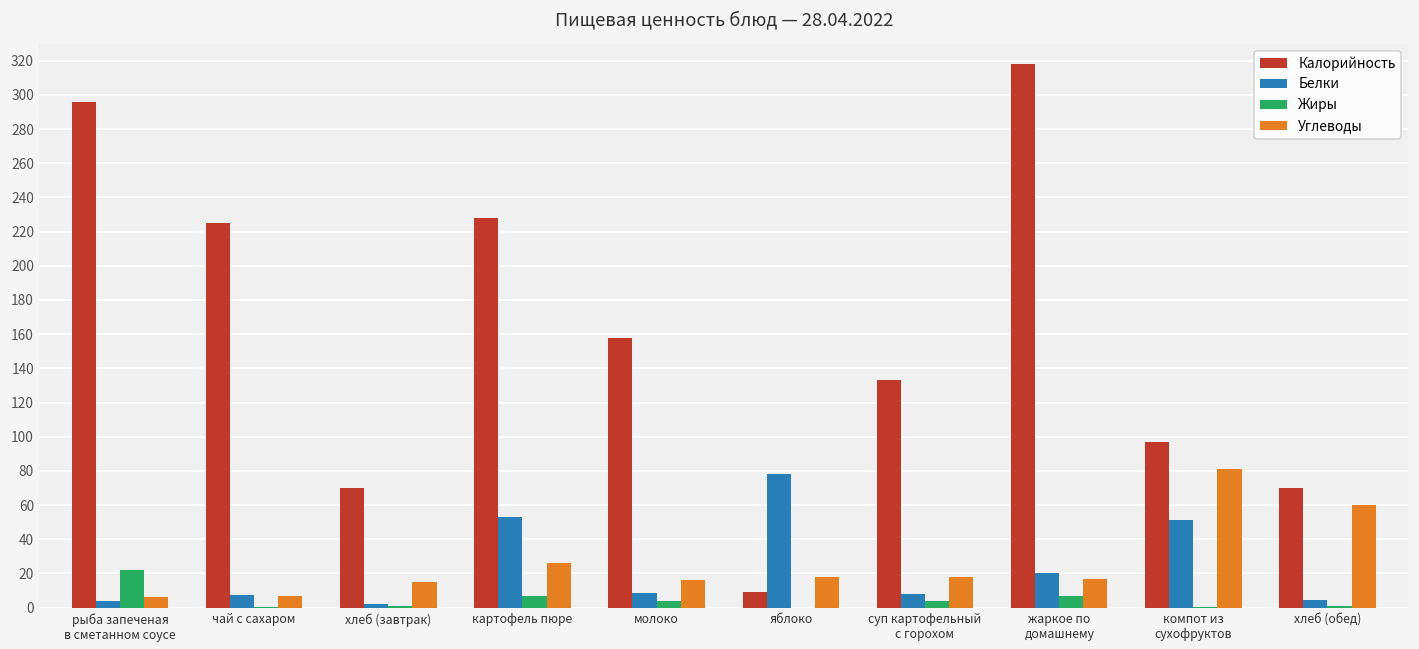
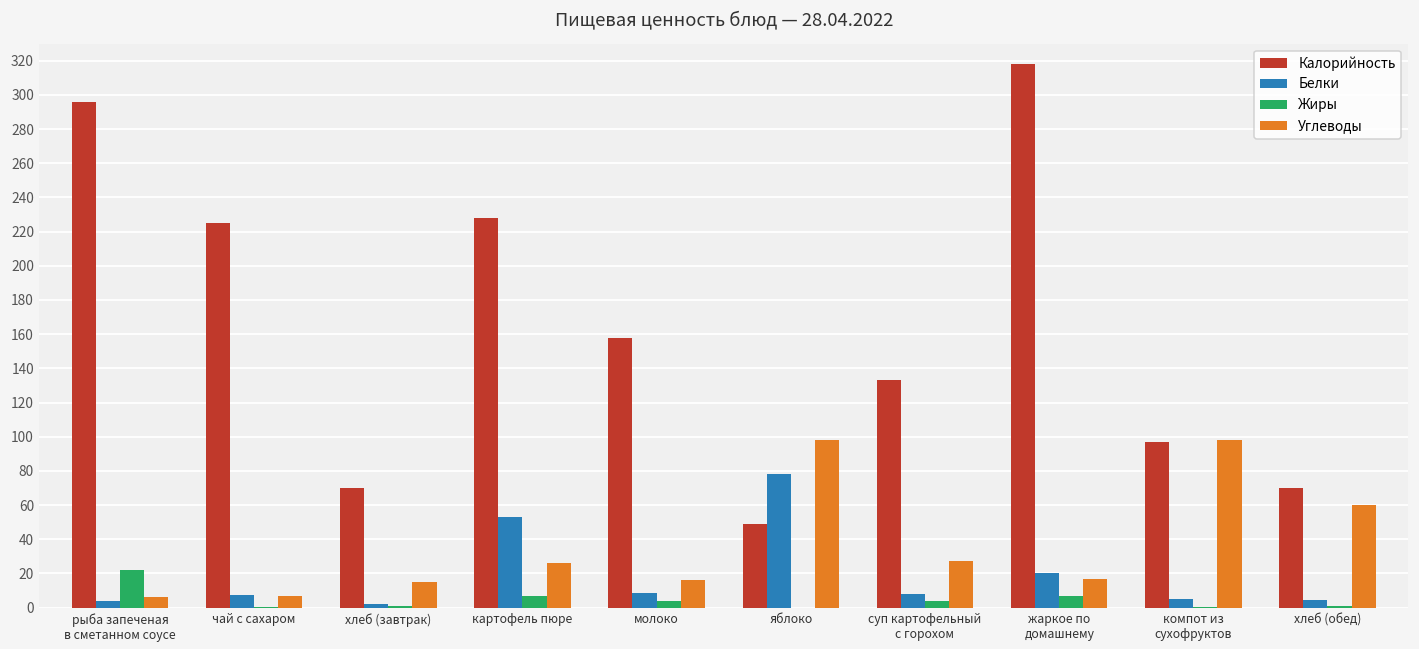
Калорийность, яблоко: 9 -> 49
Углеводы, яблоко: 18 -> 98
Углеводы, суп картофельный с горохом: 18 -> 27
Белки, компот из сухофруктов: 51 -> 5
Углеводы, компот из сухофруктов: 81 -> 98
